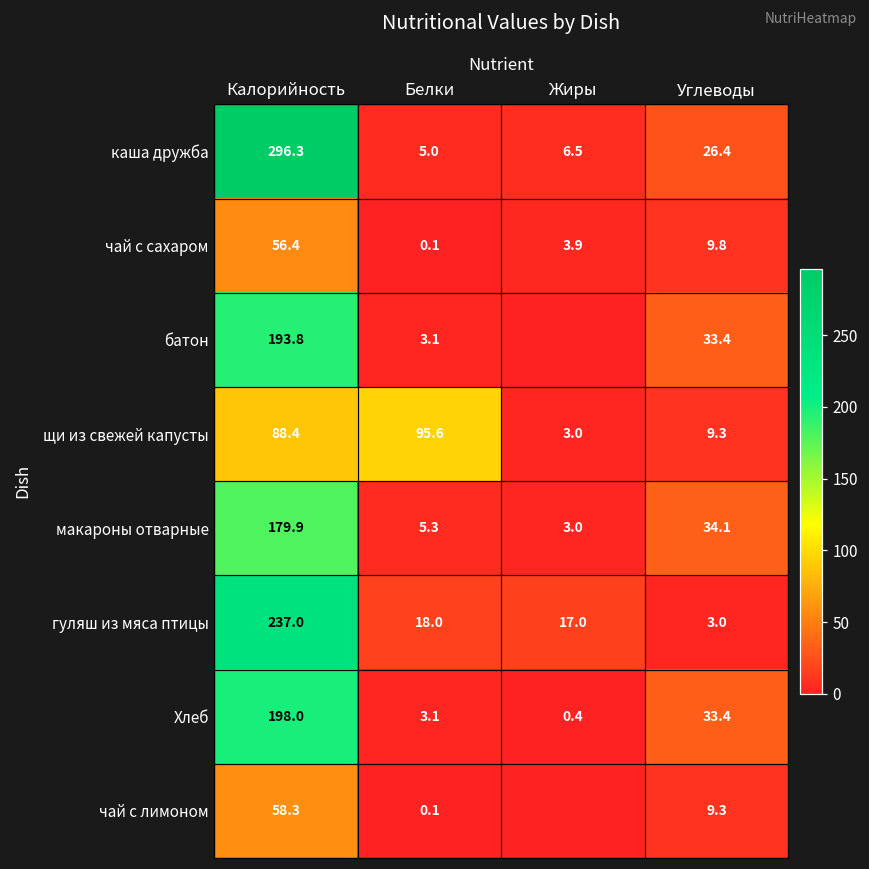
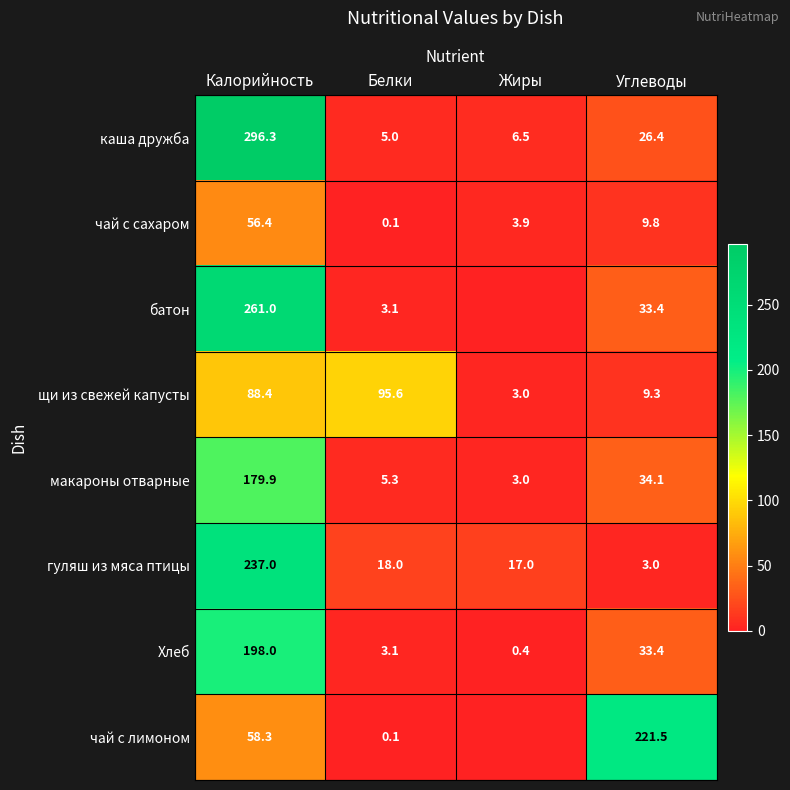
батон, Калорийность: 193.8 -> 261.0
чай с лимоном, Углеводы: 9.3 -> 221.5
